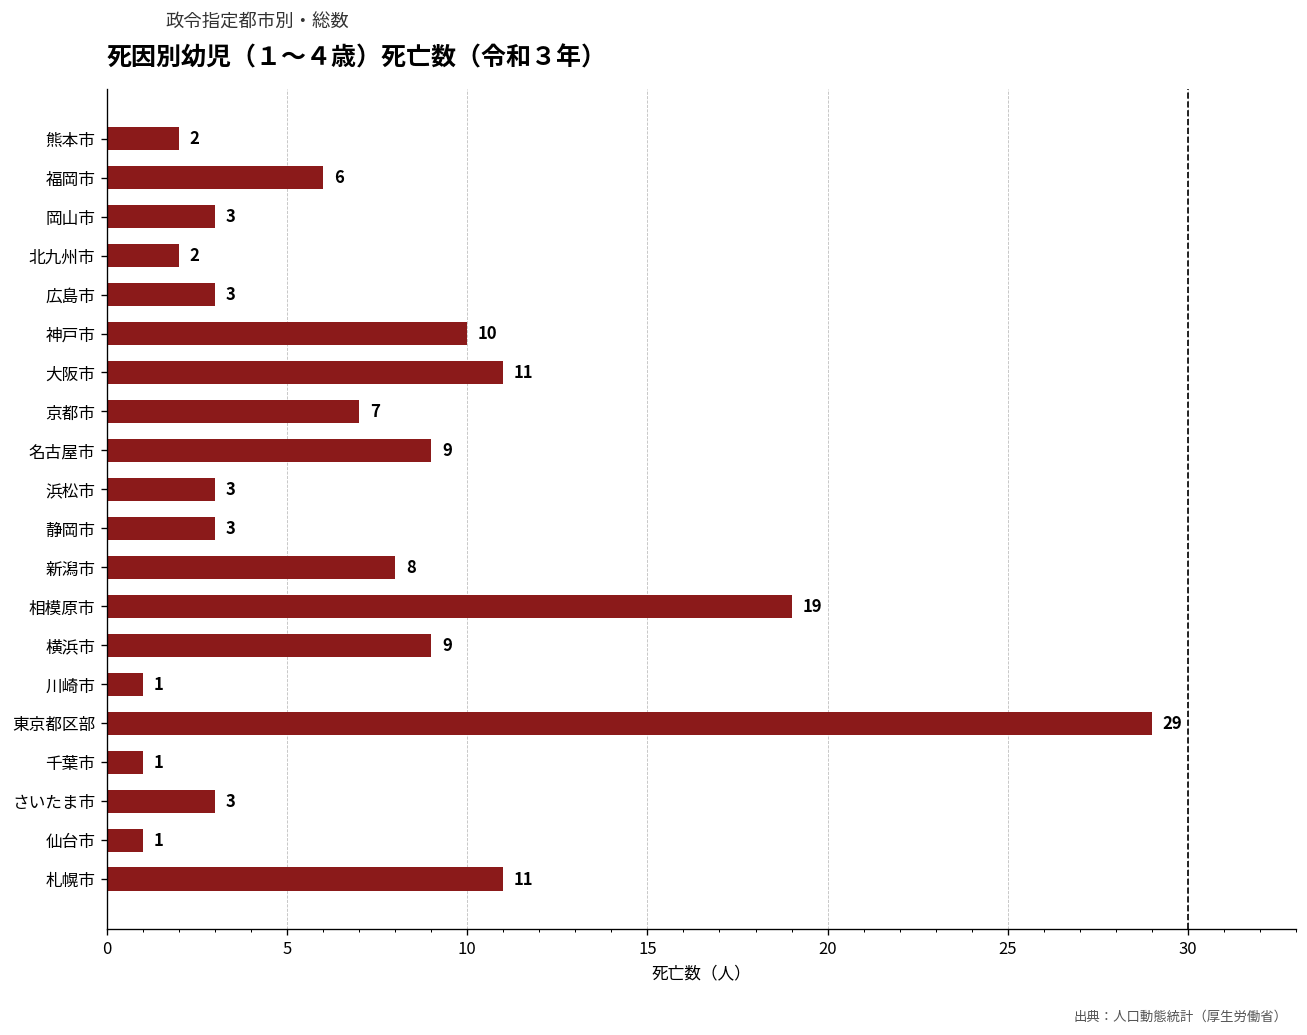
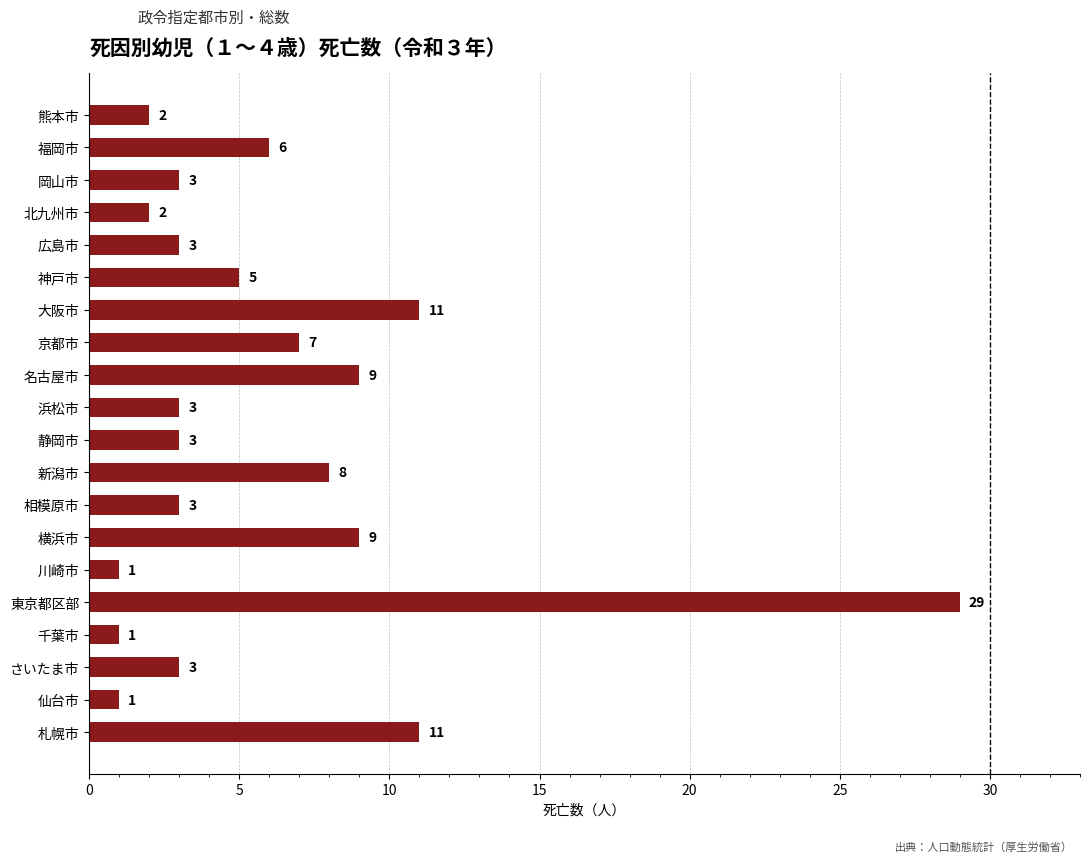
神戸市: 10 -> 5
相模原市: 19 -> 3
